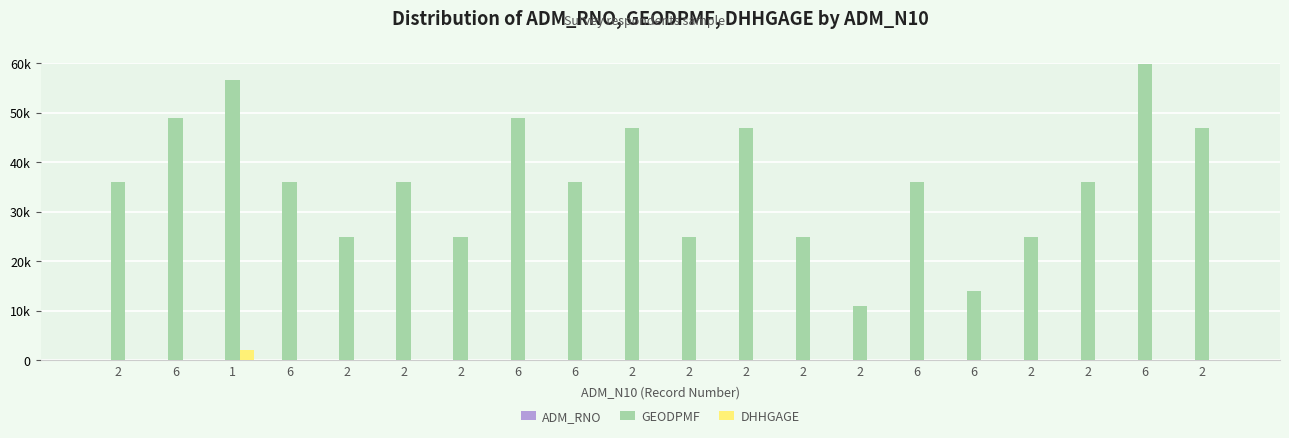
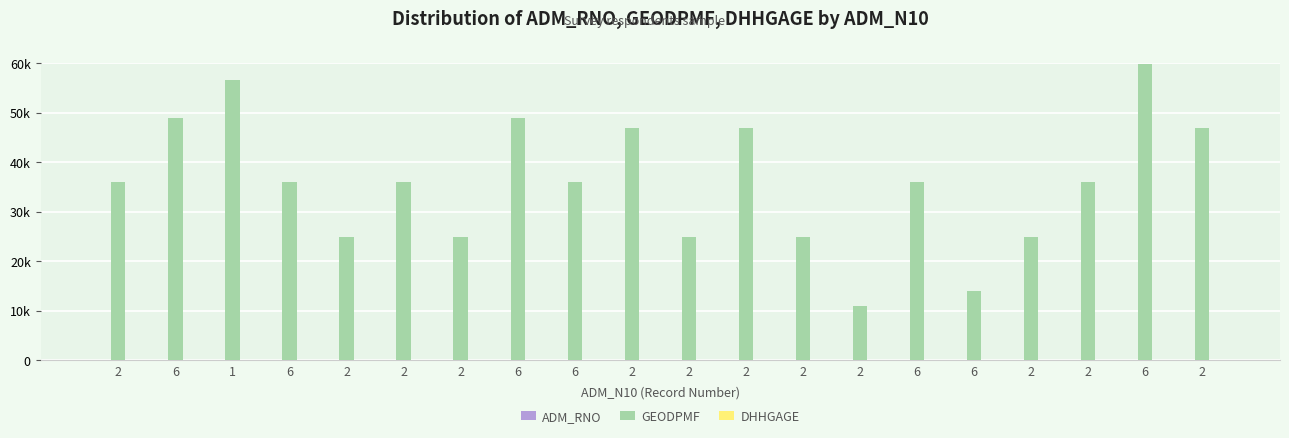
DHHGAGE, 1: 2000 -> 0
